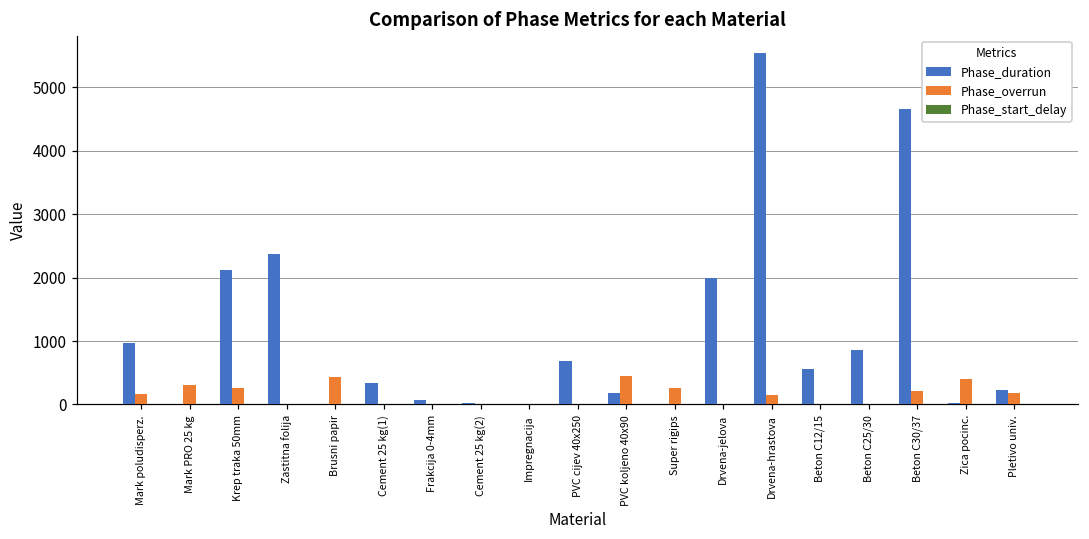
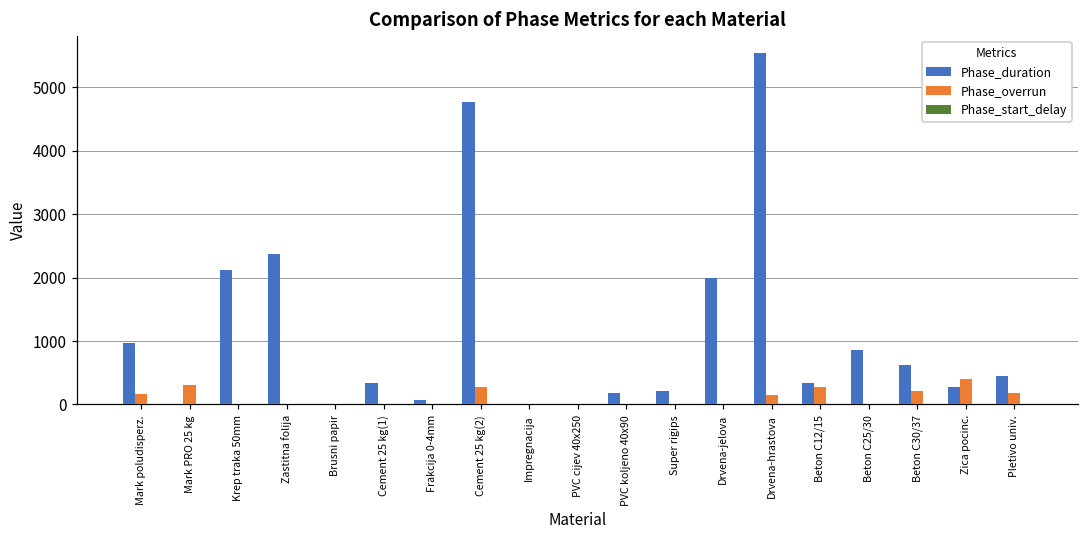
Phase_overrun, Krep traka 50mm: 300 -> 0
Phase_overrun, Brusni papir: 400 -> 0
Phase_duration, Cement 25 kg(2): 0 -> 4800
Phase_overrun, Cement 25 kg(2): 0 -> 300
Phase_duration, PVC cijev 40x250: 700 -> 0
Phase_overrun, PVC koljeno 40x90: 400 -> 0
Phase_duration, Super rigips: 0 -> 200
Phase_overrun, Super rigips: 300 -> 0
Phase_duration, Beton C12/15: 600 -> 300
Phase_overrun, Beton C12/15: 0 -> 300
Phase_duration, Beton C30/37: 4700 -> 600
Phase_duration, Zica pocinc.: 0 -> 300
Phase_duration, Pletivo univ.: 200 -> 400
